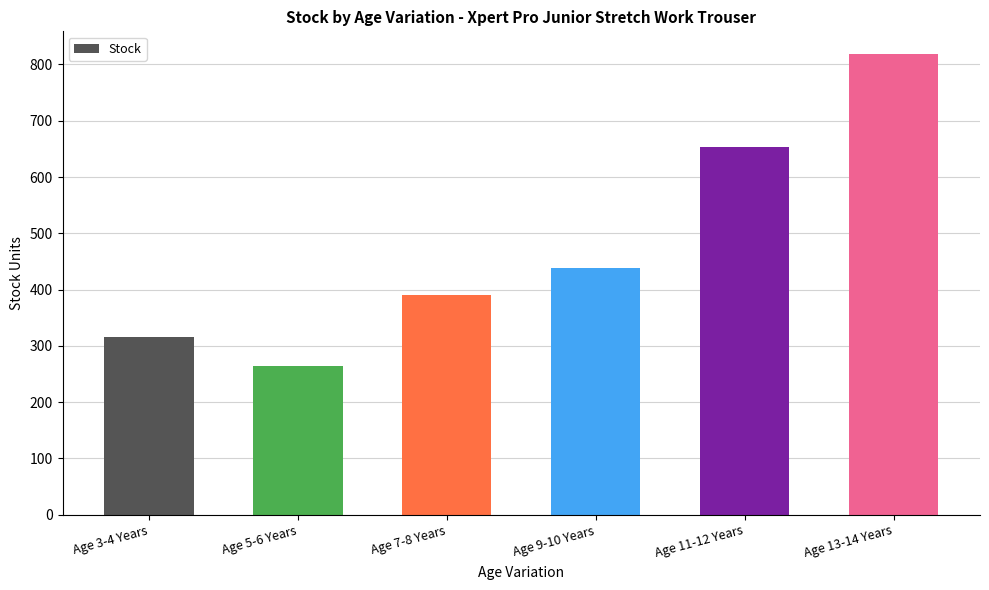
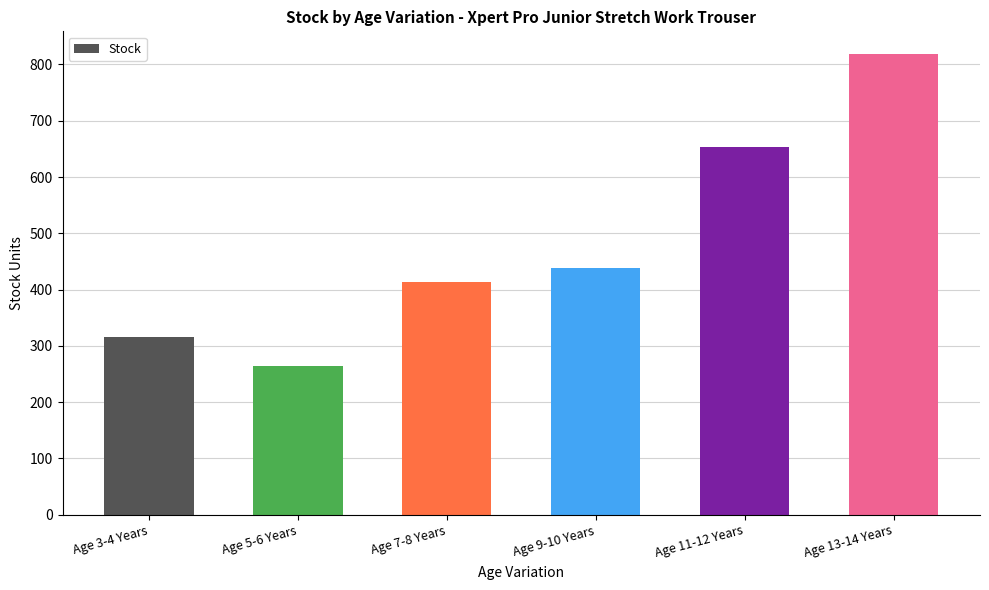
Age 7-8 Years: 390 -> 410
